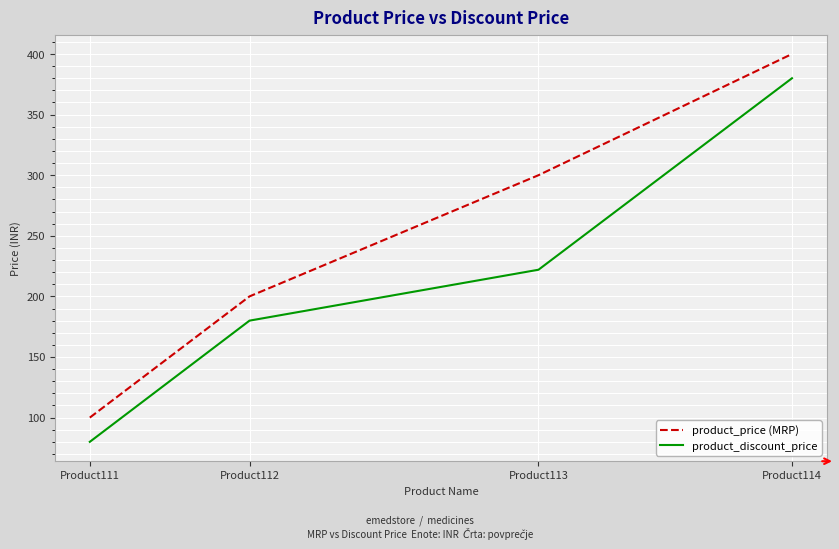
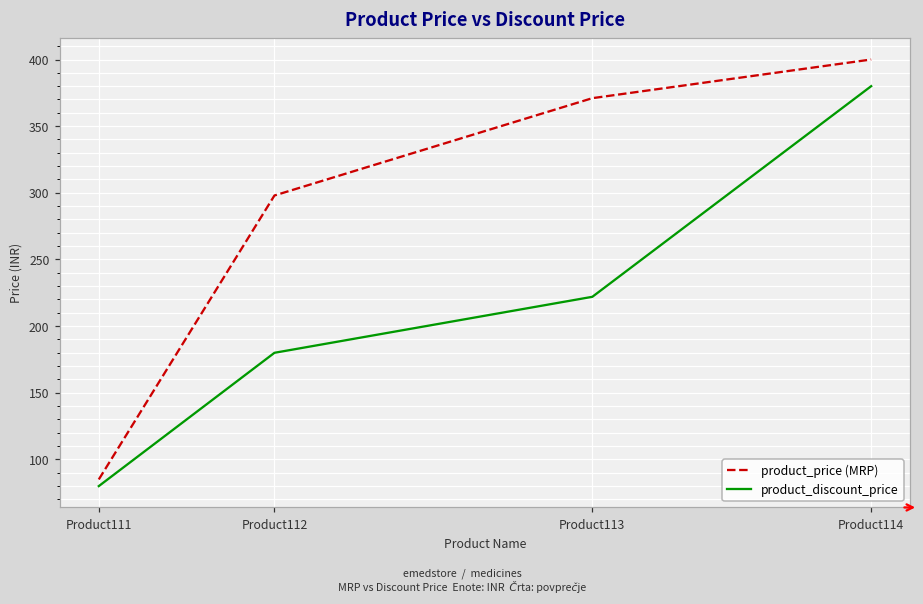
product_price (MRP), Product111: 100 -> 85
product_price (MRP), Product112: 200 -> 298
product_price (MRP), Product113: 300 -> 371
